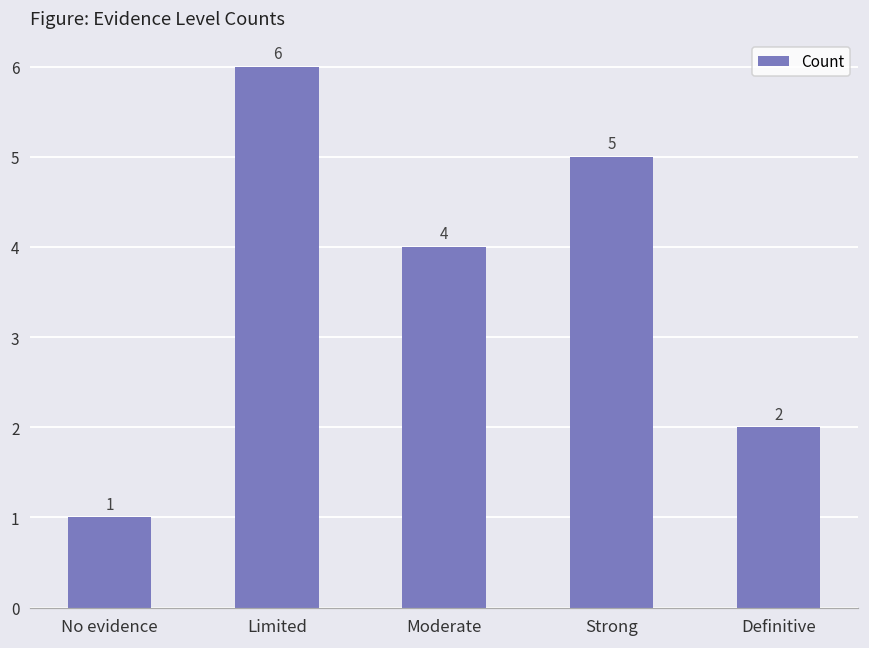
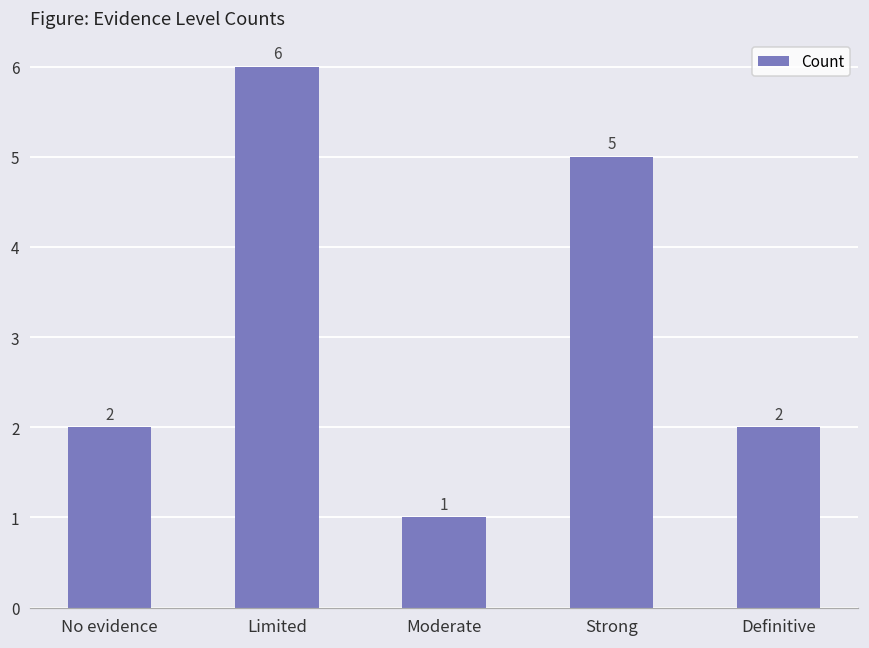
No evidence: 1 -> 2
Moderate: 4 -> 1
